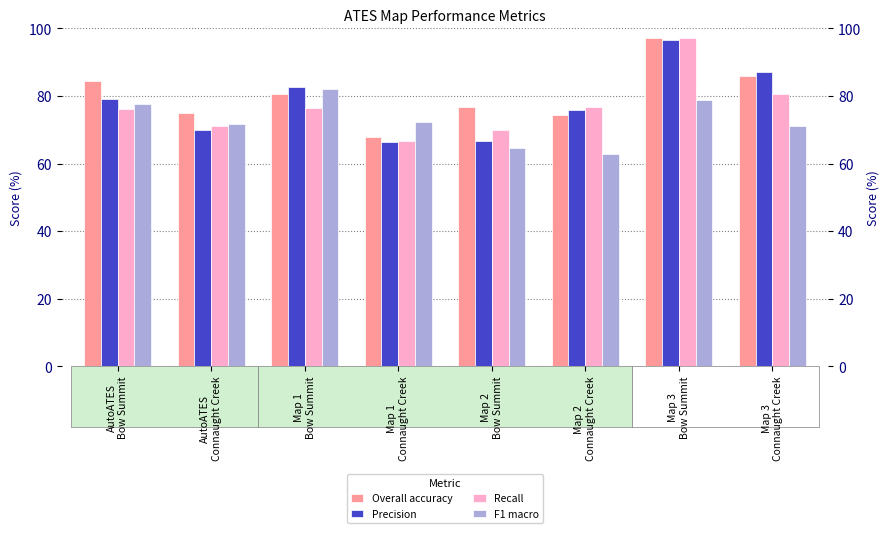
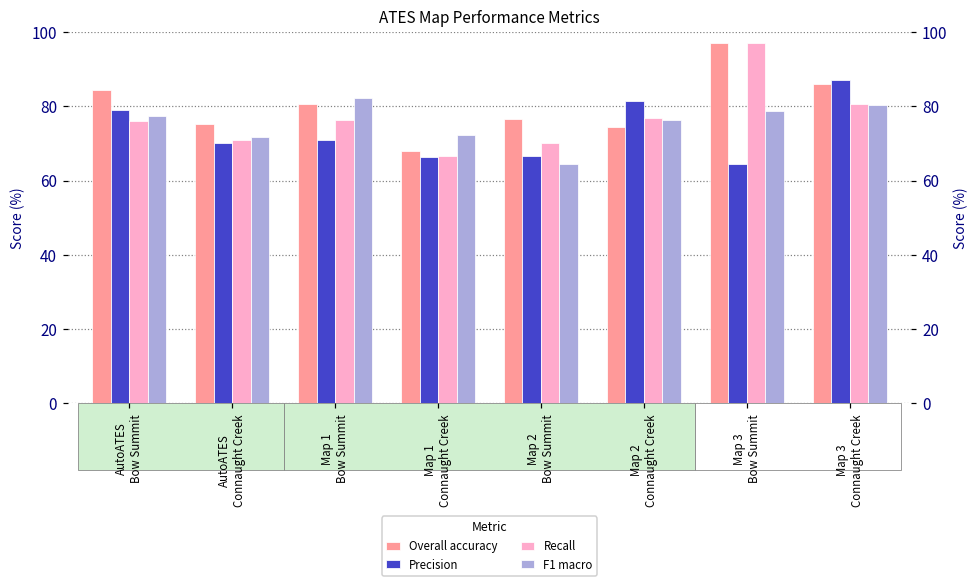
Precision, Map 1 Bow Summit: 83 -> 71
Precision, Map 2 Connaught Creek: 76 -> 81
F1 macro, Map 2 Connaught Creek: 63 -> 76
Precision, Map 3 Bow Summit: 97 -> 64
F1 macro, Map 3 Connaught Creek: 71 -> 80
